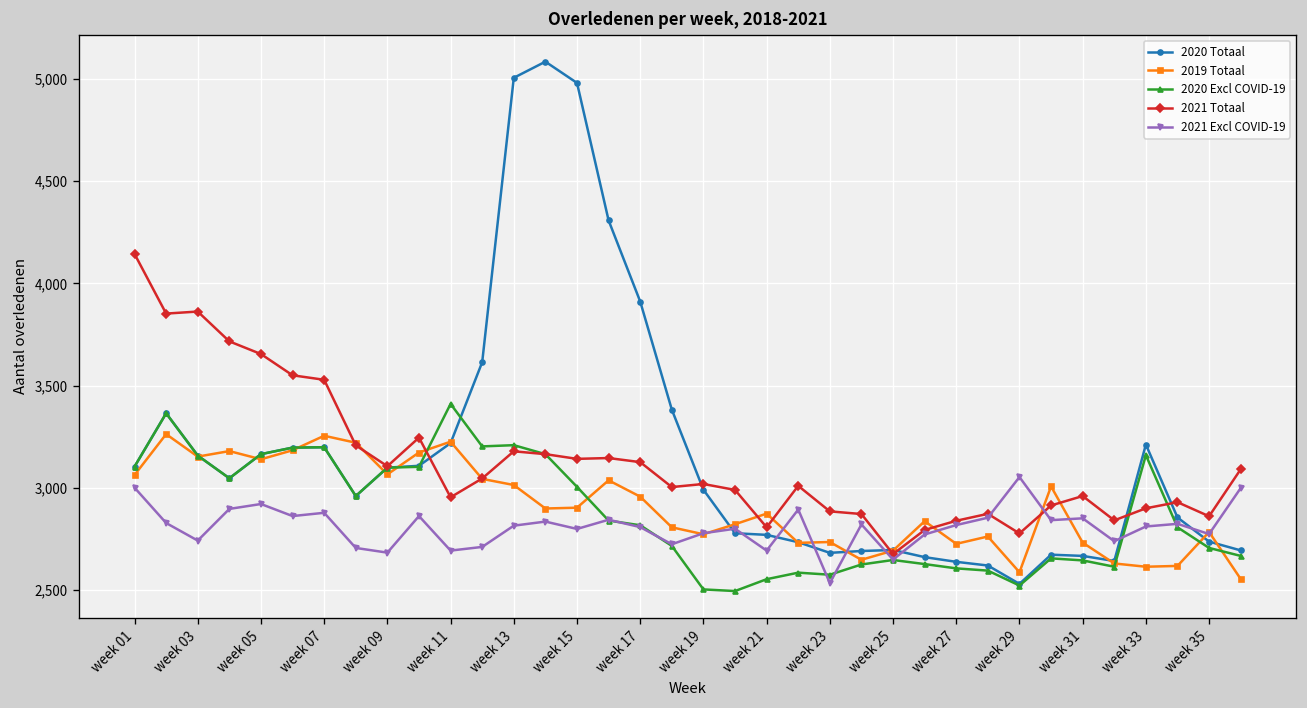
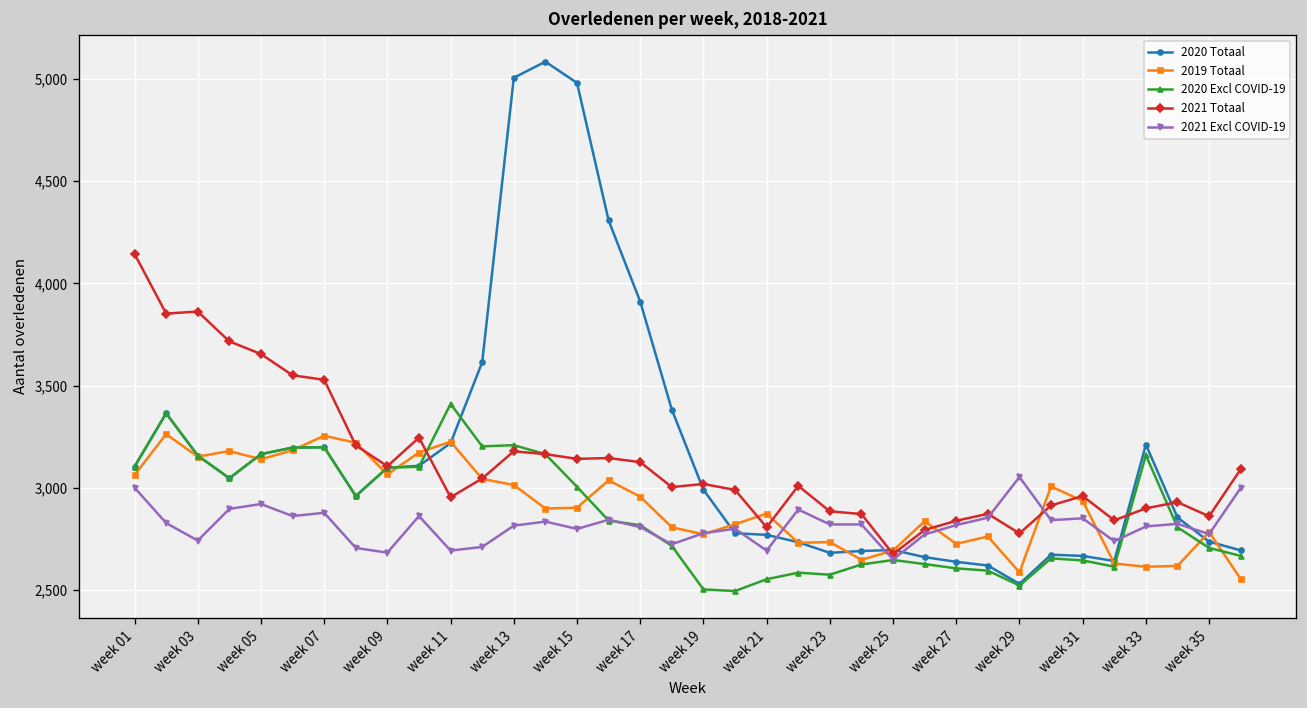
2021 Excl COVID-19, week 23: 2,530 -> 2,820
2019 Totaal, week 31: 2,730 -> 2,940
